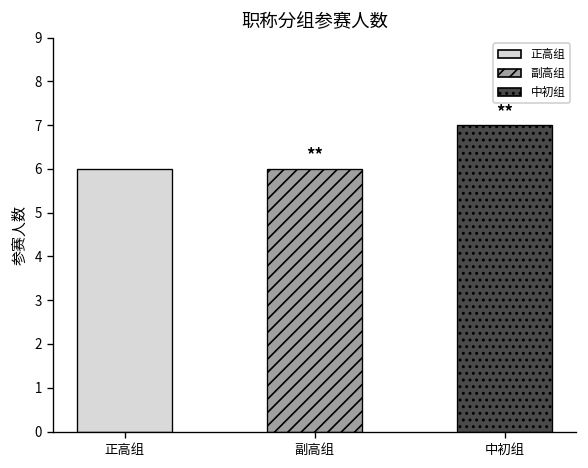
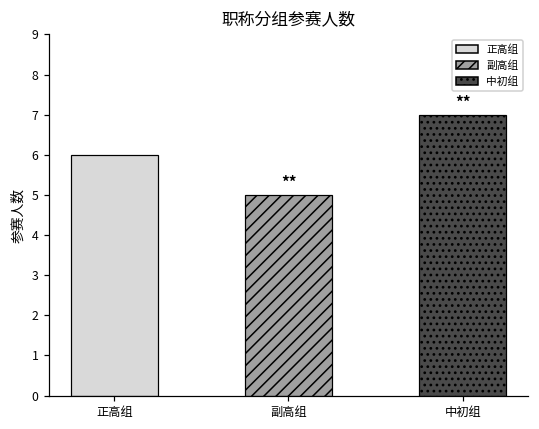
副高组: 6 -> 5
